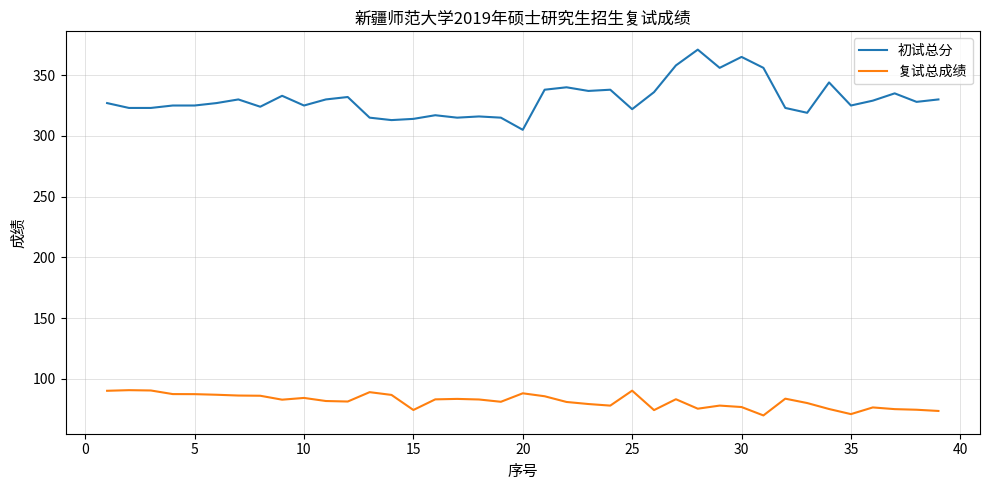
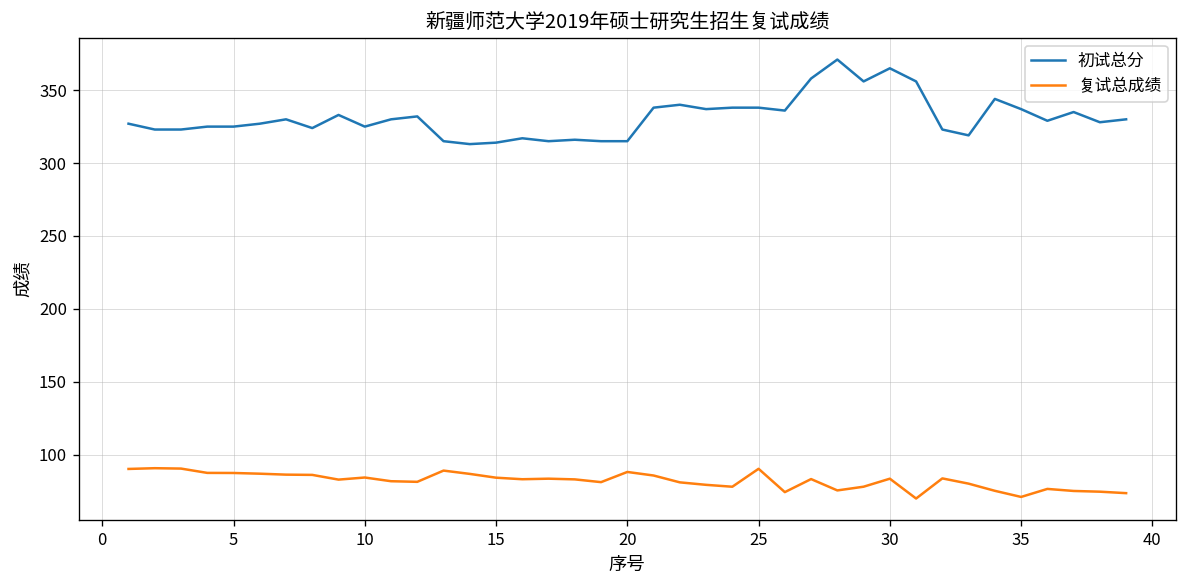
复试总成绩, 15: 74 -> 84
初试总分, 20: 305 -> 315
初试总分, 25: 322 -> 338
复试总成绩, 30: 77 -> 84
初试总分, 35: 325 -> 337
